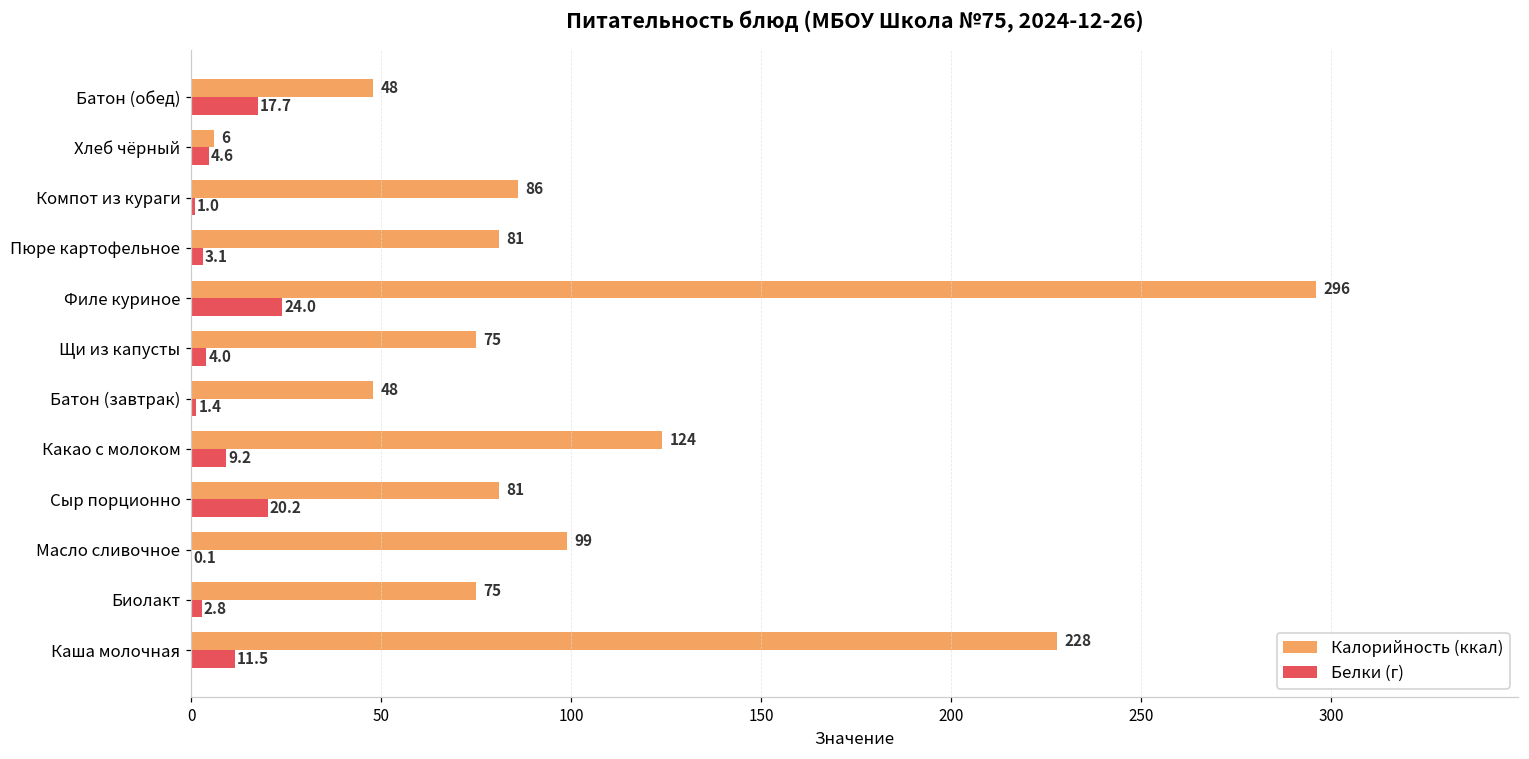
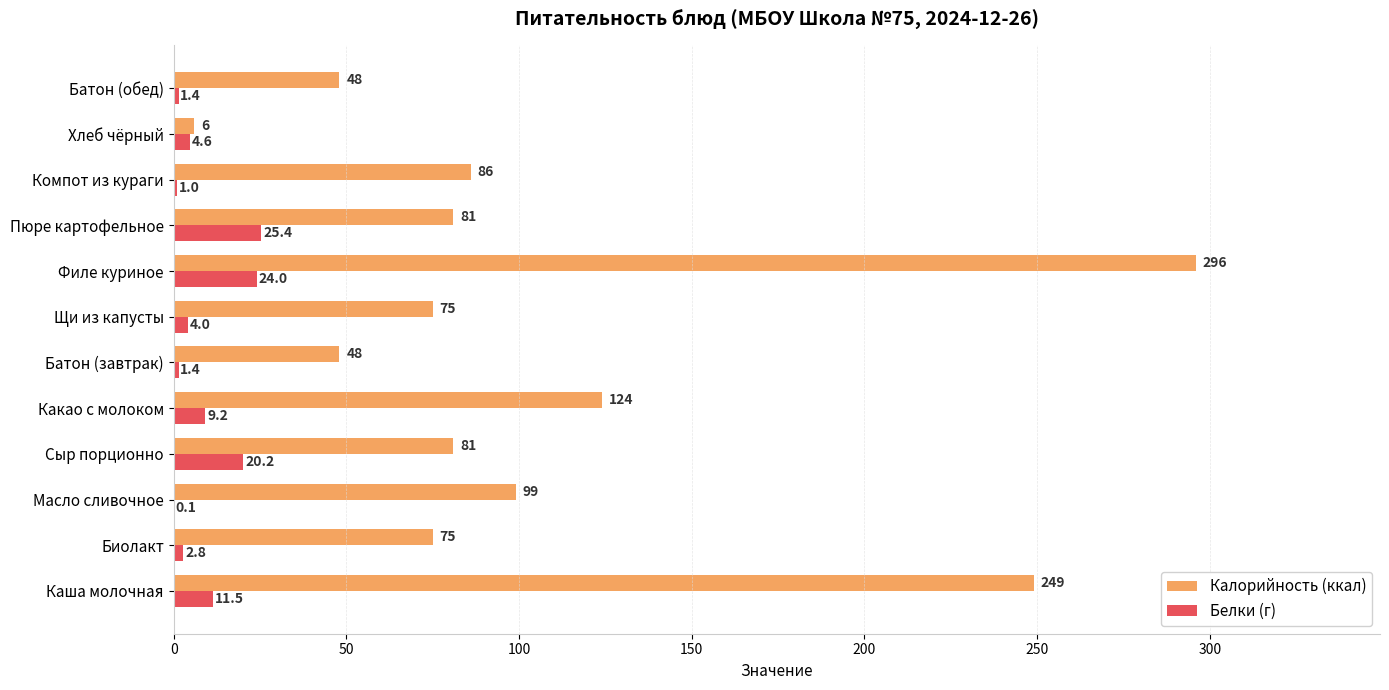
Белки (г), Батон (обед): 17.7 -> 1.4
Белки (г), Пюре картофельное: 3.1 -> 25.4
Калорийность (ккал), Каша молочная: 228 -> 249
